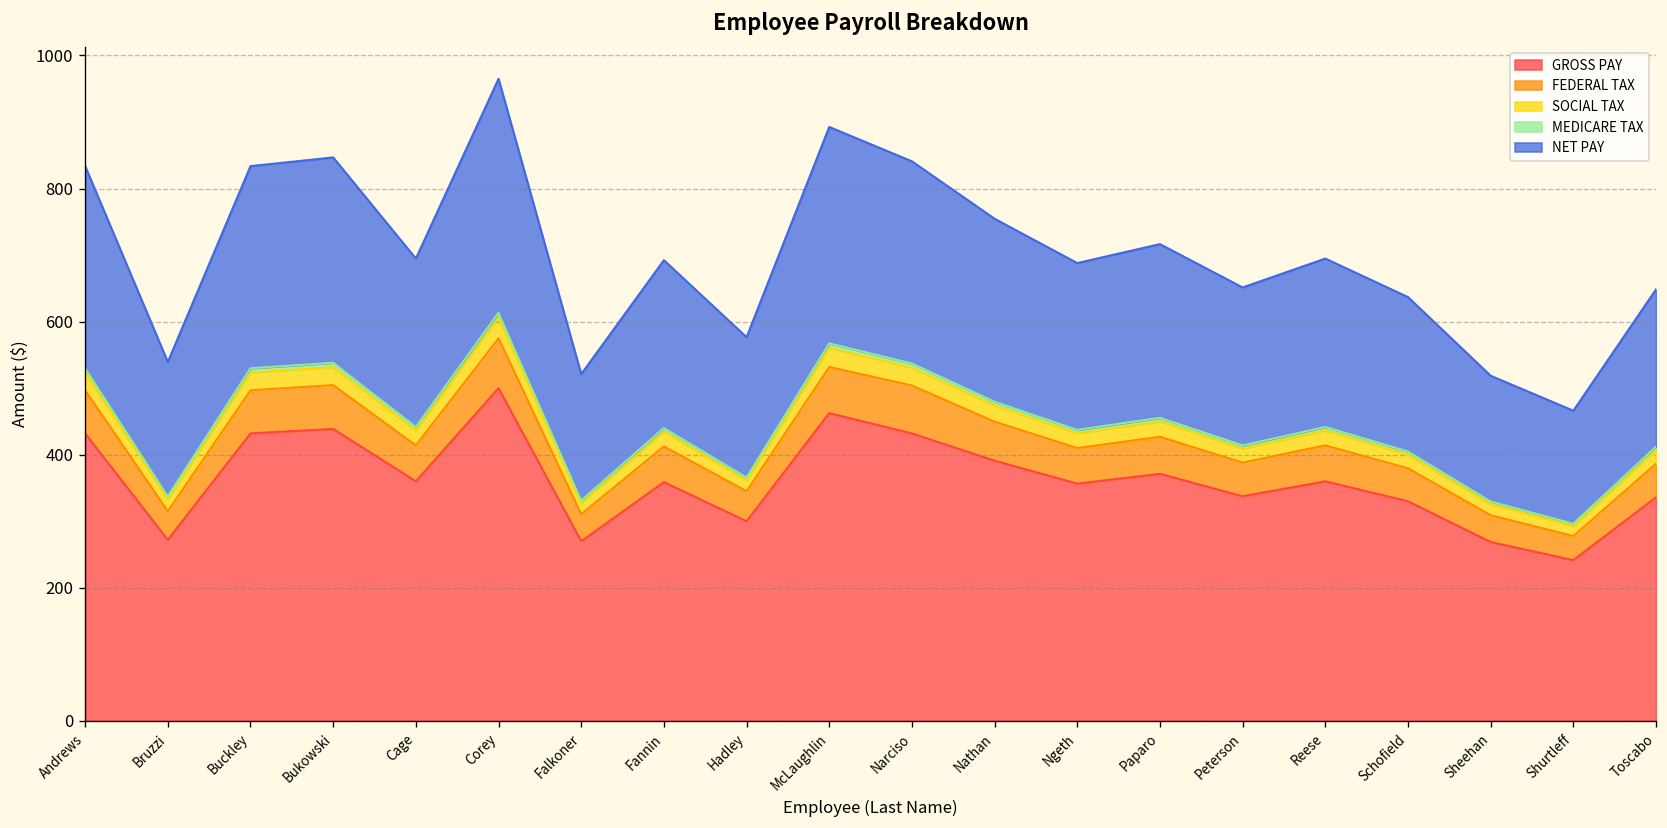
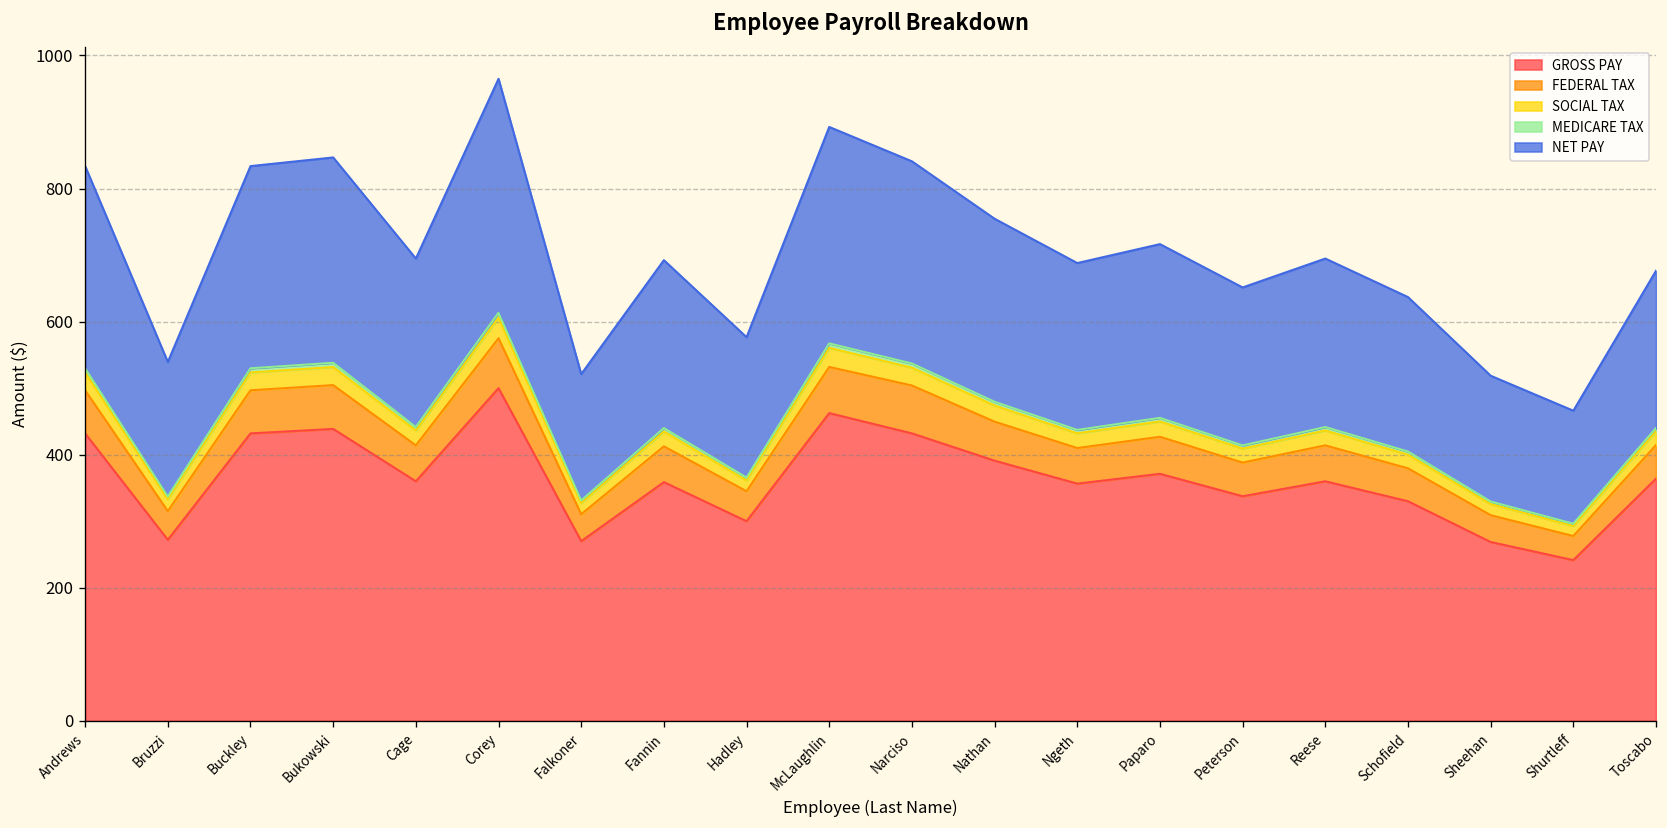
GROSS PAY, Toscabo: 340 -> 360
